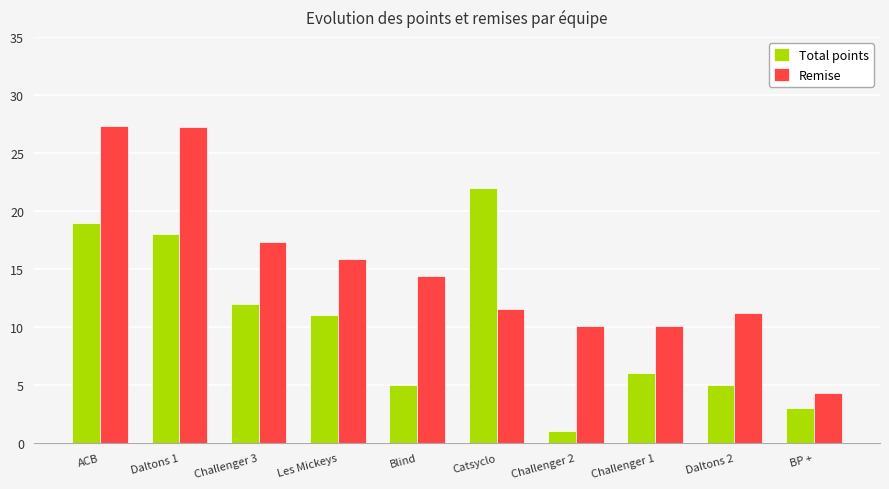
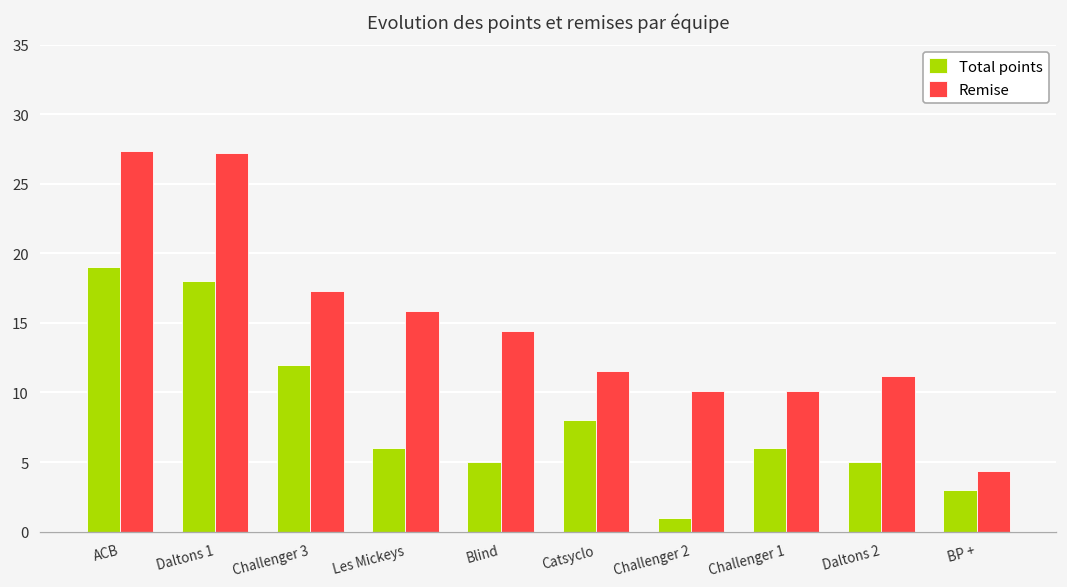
Total points, Les Mickeys: 11 -> 6
Total points, Catsyclo: 22 -> 8
